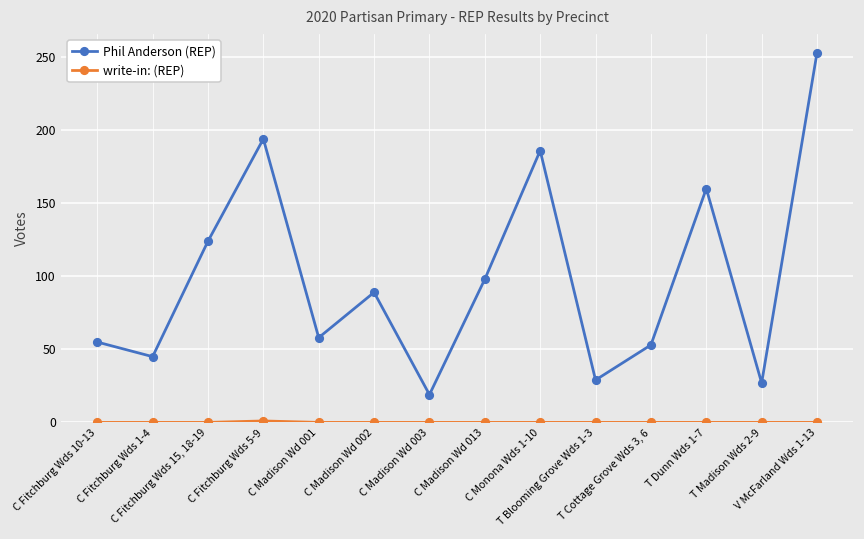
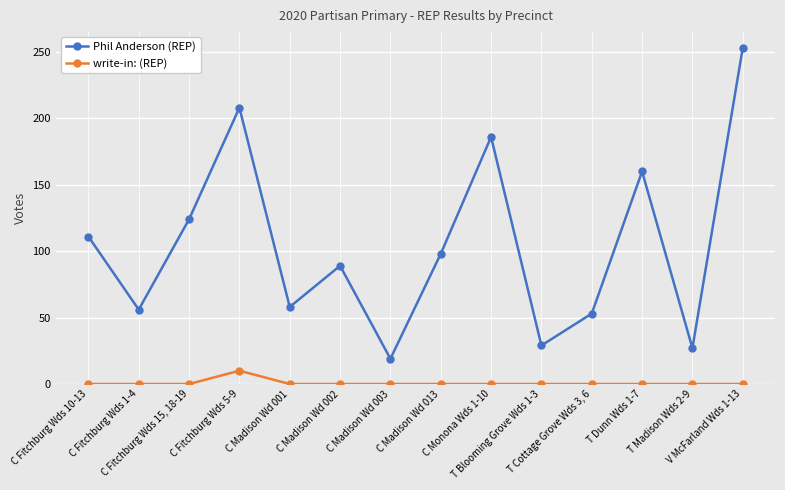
Phil Anderson (REP), C Fitchburg Wds 10-13: 55 -> 111
Phil Anderson (REP), C Fitchburg Wds 1-4: 45 -> 56
Phil Anderson (REP), C Fitchburg Wds 5-9: 194 -> 208
write-in: (REP), C Fitchburg Wds 5-9: 1 -> 10
